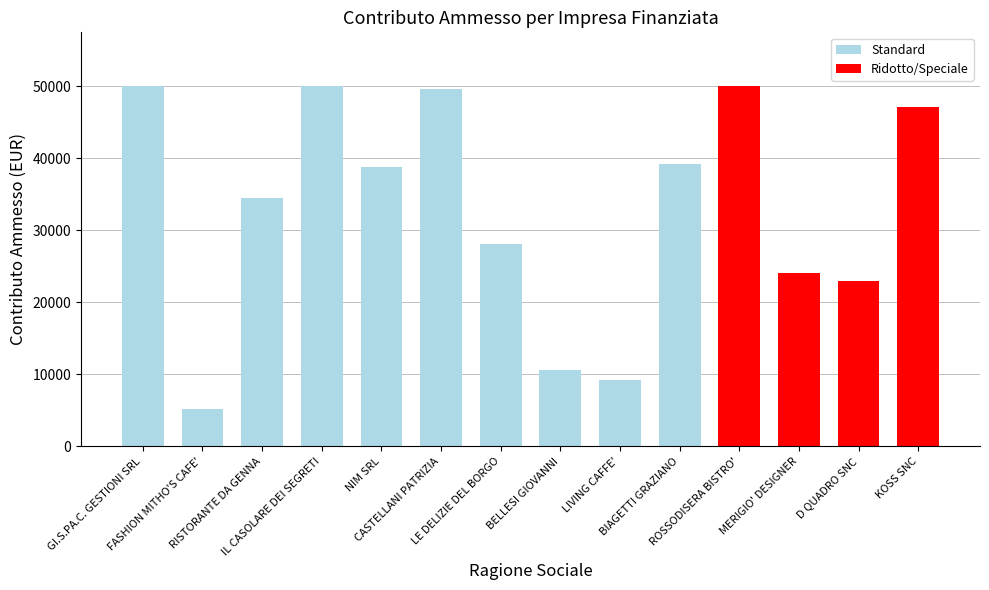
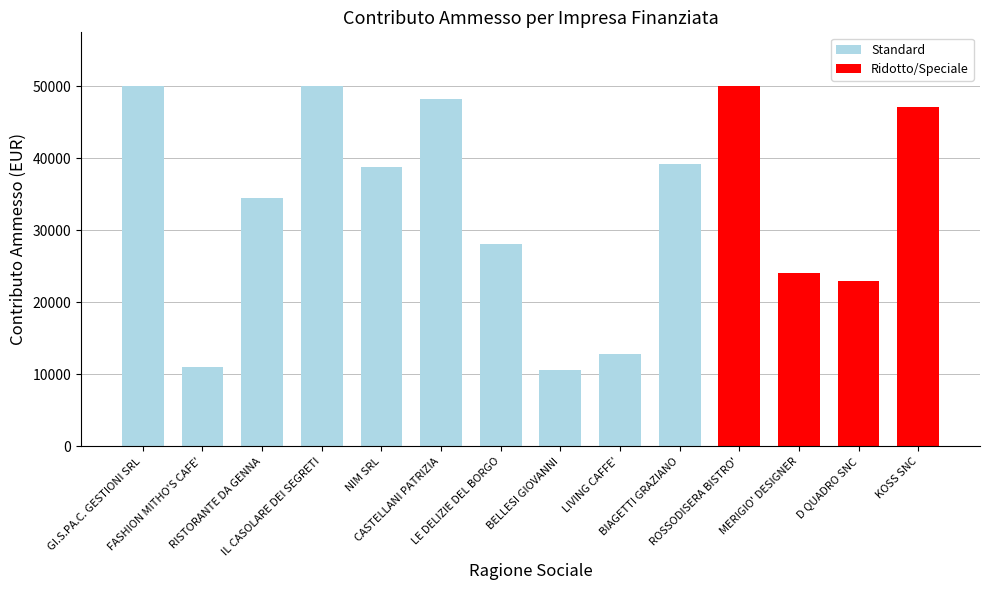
FASHION MITHO'S CAFE': 5000 -> 11000
CASTELLANI PATRIZIA: 50000 -> 48000
LIVING CAFFE': 9000 -> 13000
